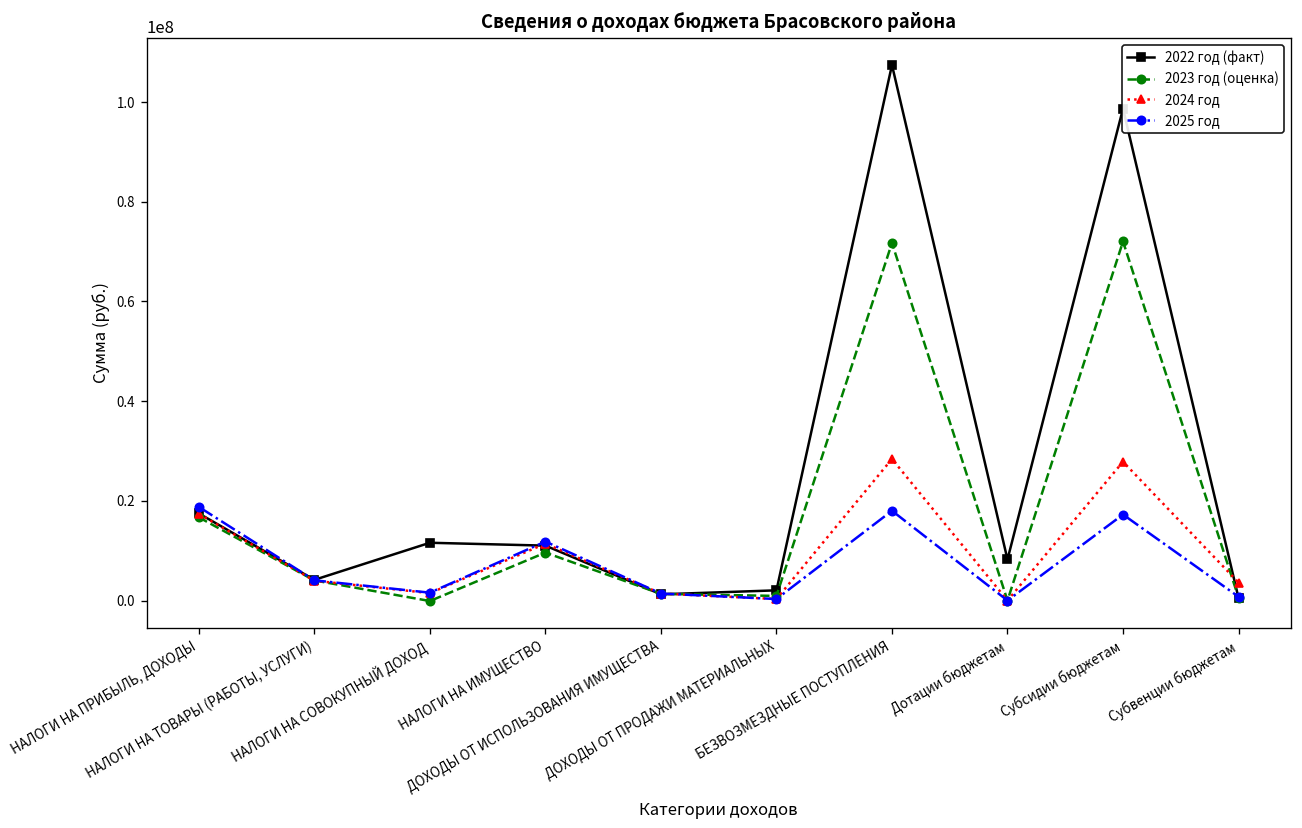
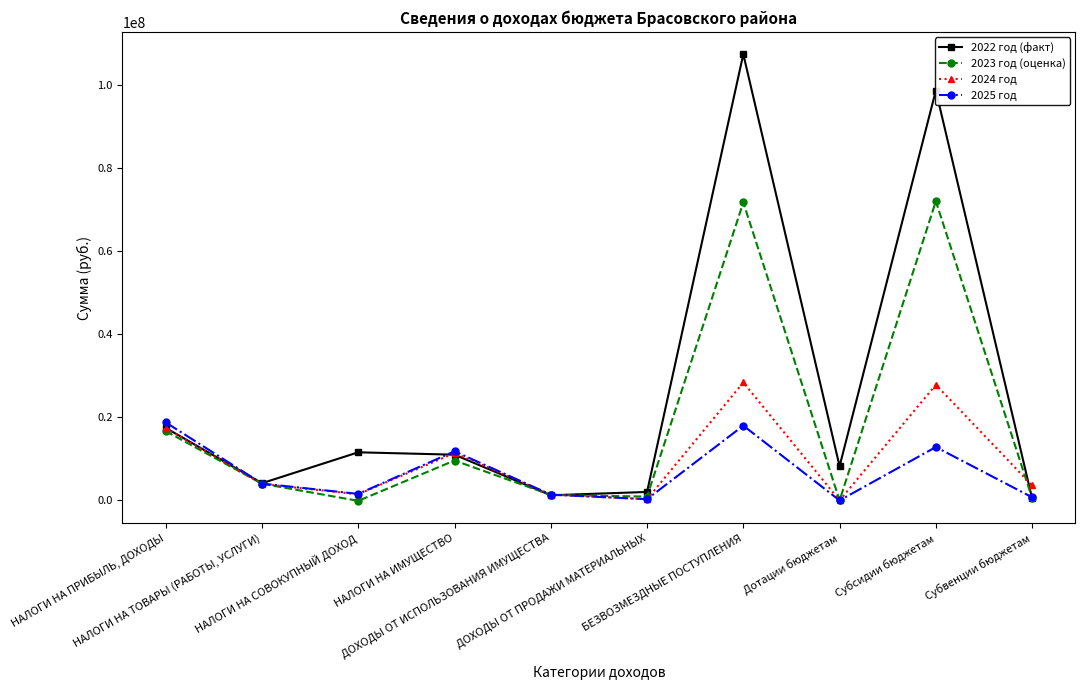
2025 год, Субсидии бюджетам: 17000000 -> 13000000
